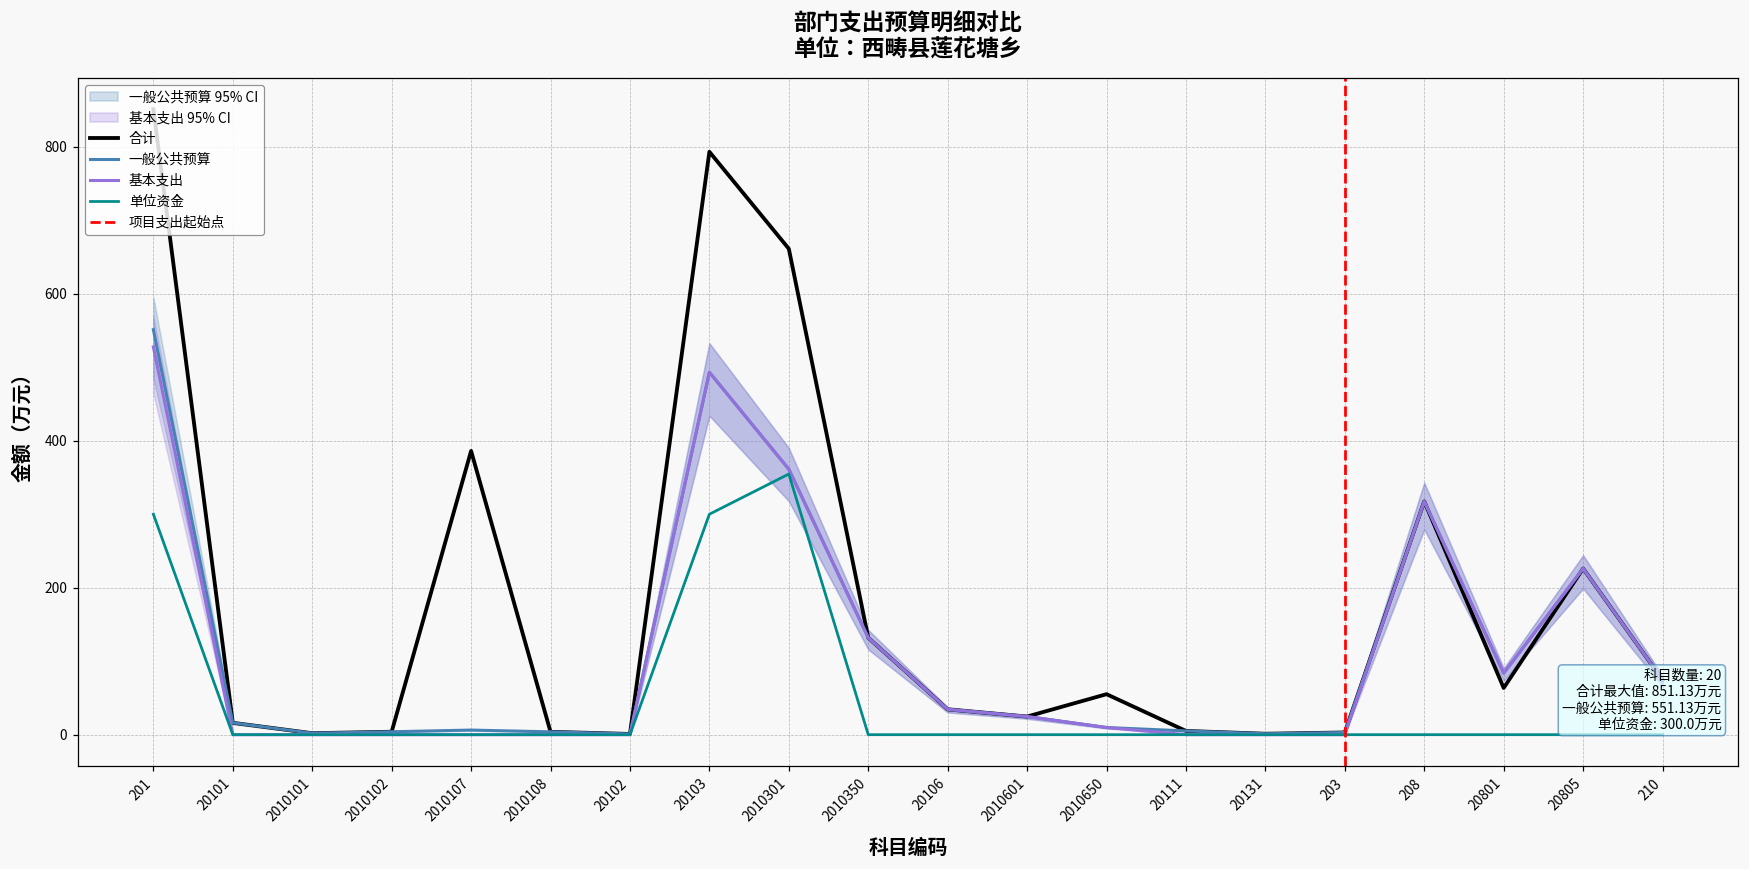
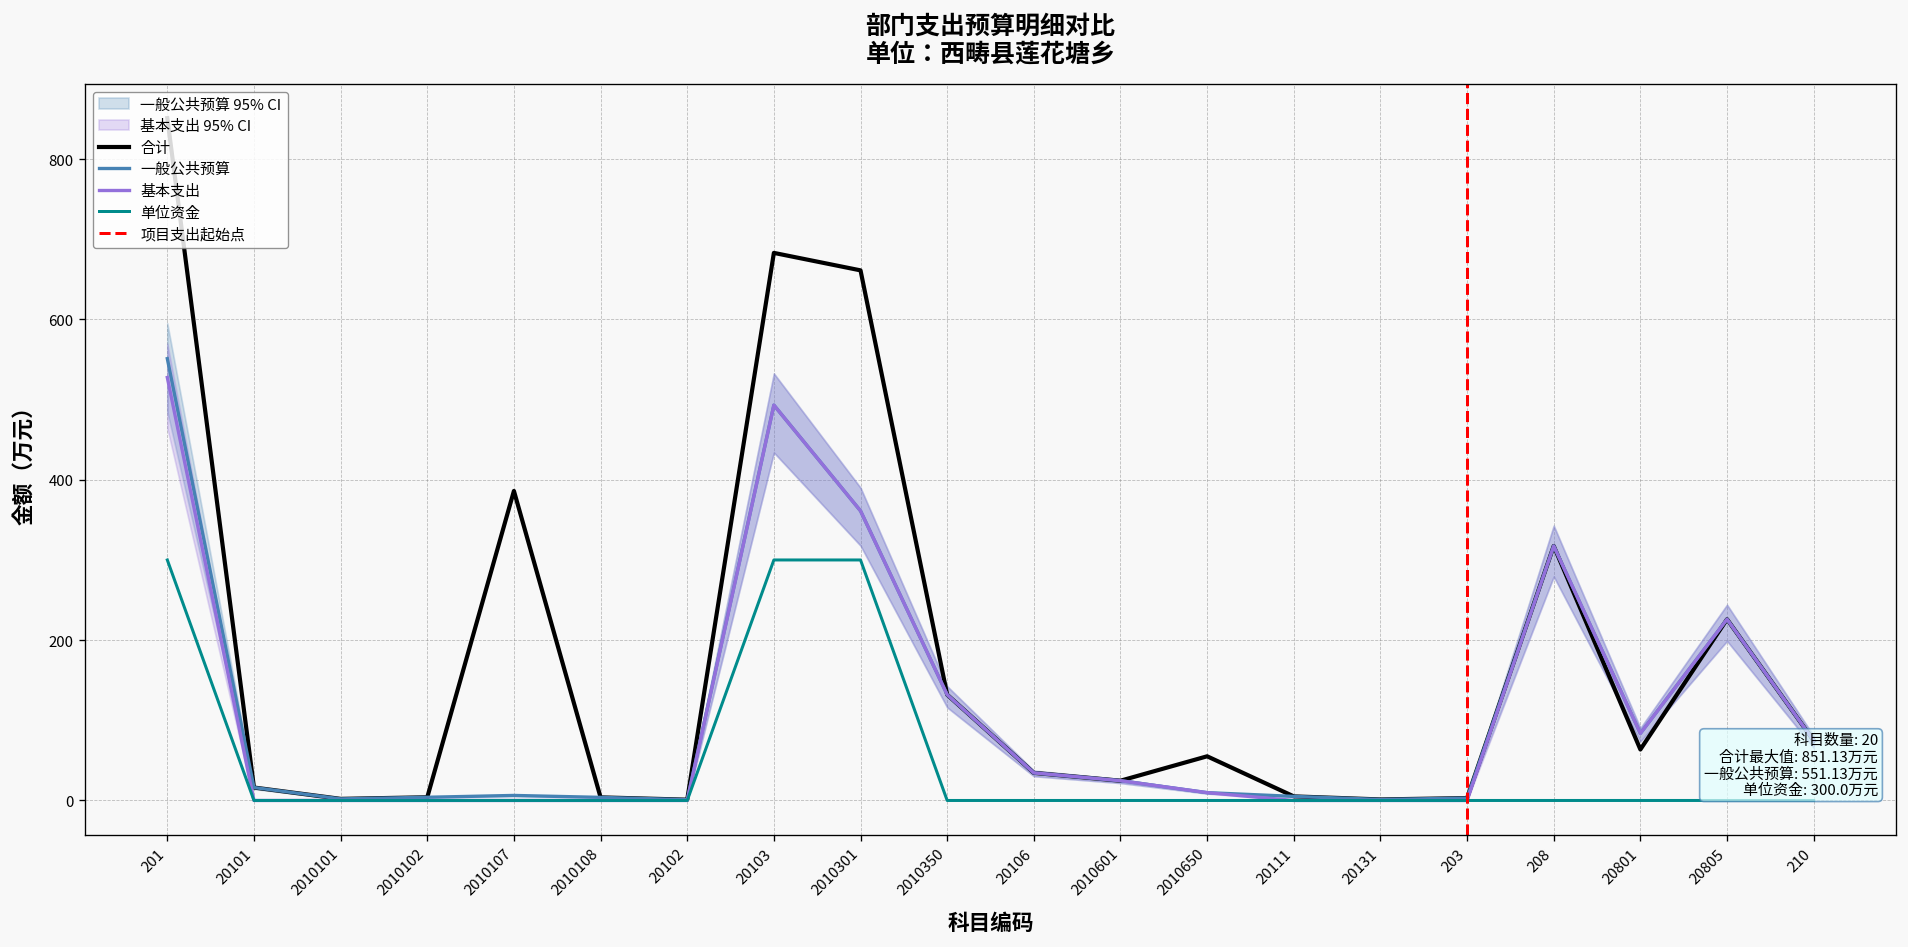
合计, 20103: 790 -> 680
单位资金, 2010301: 350 -> 300
